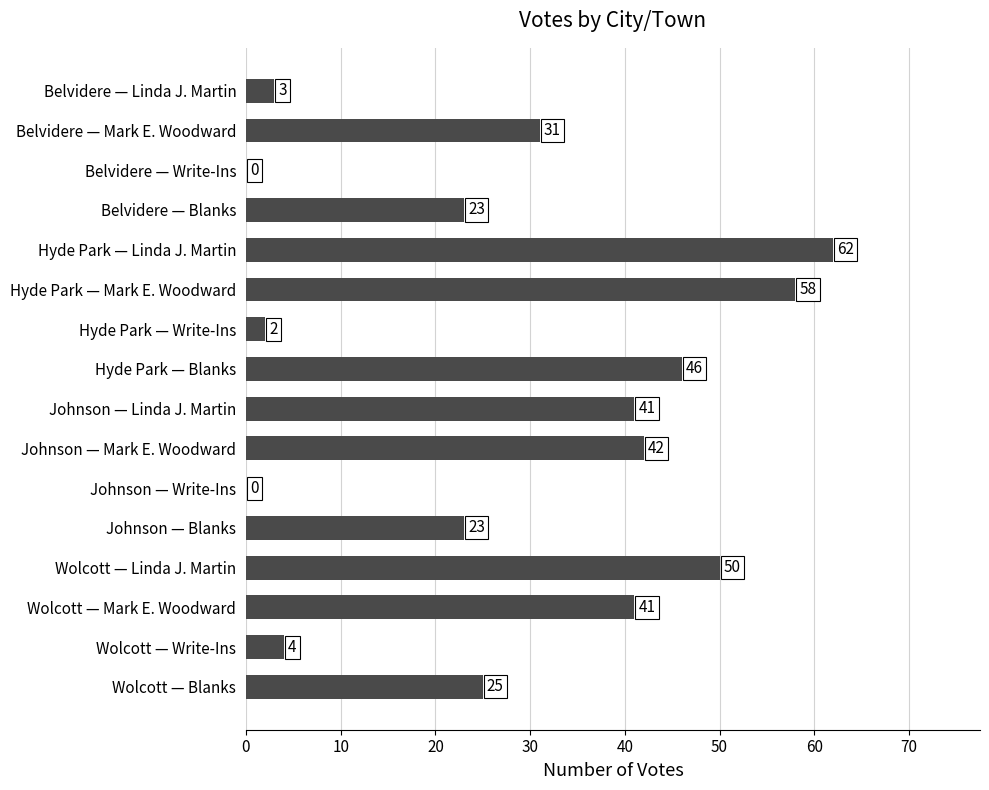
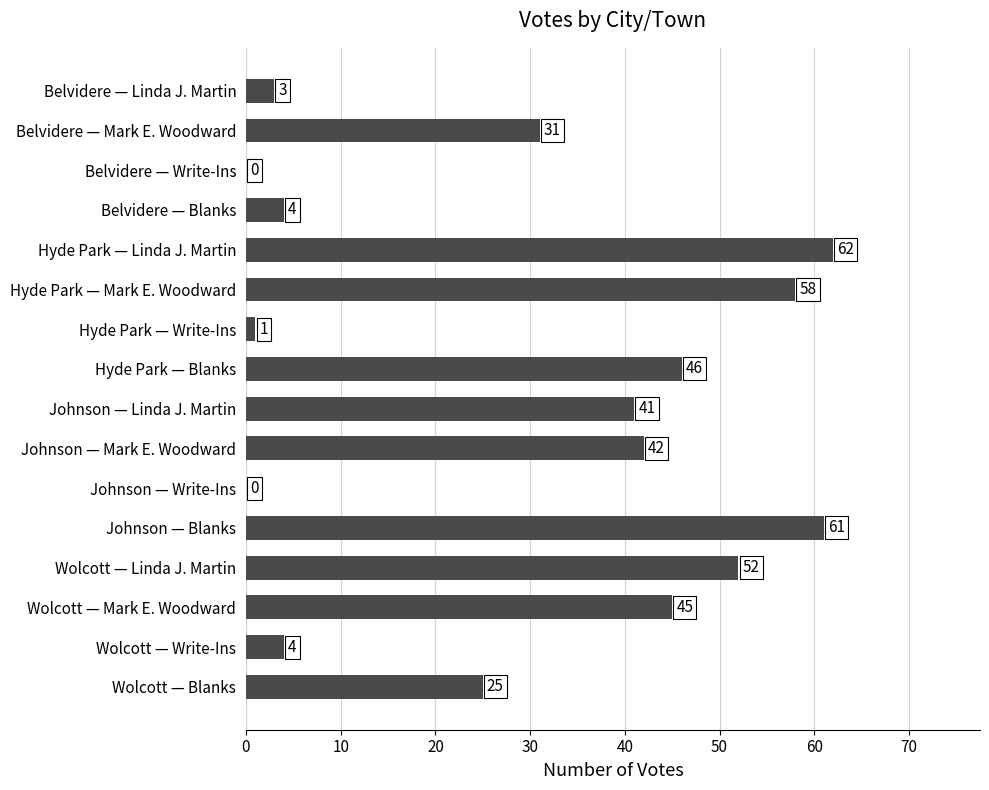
Belvidere — Blanks: 23 -> 4
Hyde Park — Write-Ins: 2 -> 1
Johnson — Blanks: 23 -> 61
Wolcott — Linda J. Martin: 50 -> 52
Wolcott — Mark E. Woodward: 41 -> 45
